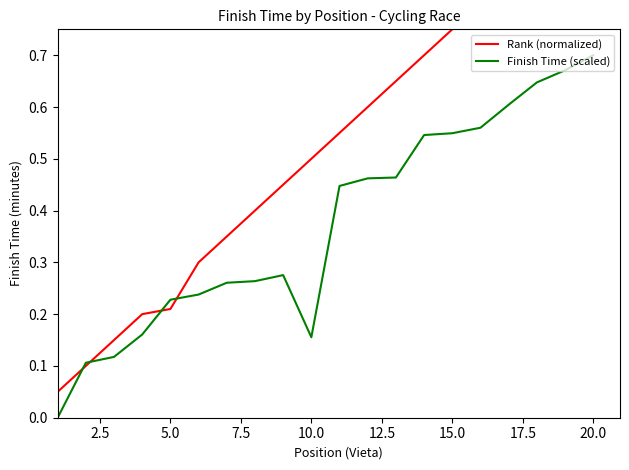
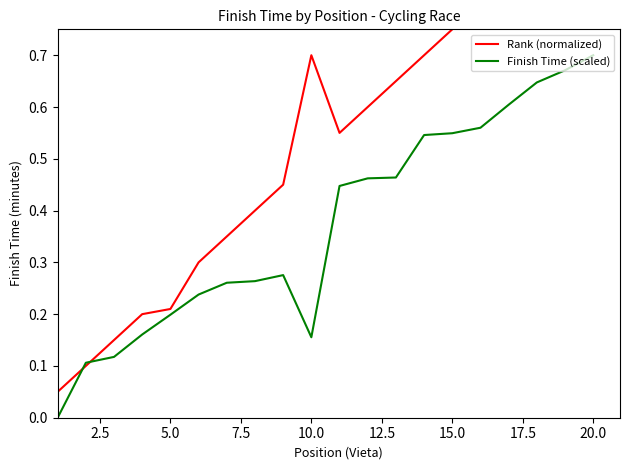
Finish Time (scaled), 5.0: 0.23 -> 0.20
Rank (normalized), 10.0: 0.5 -> 0.7
